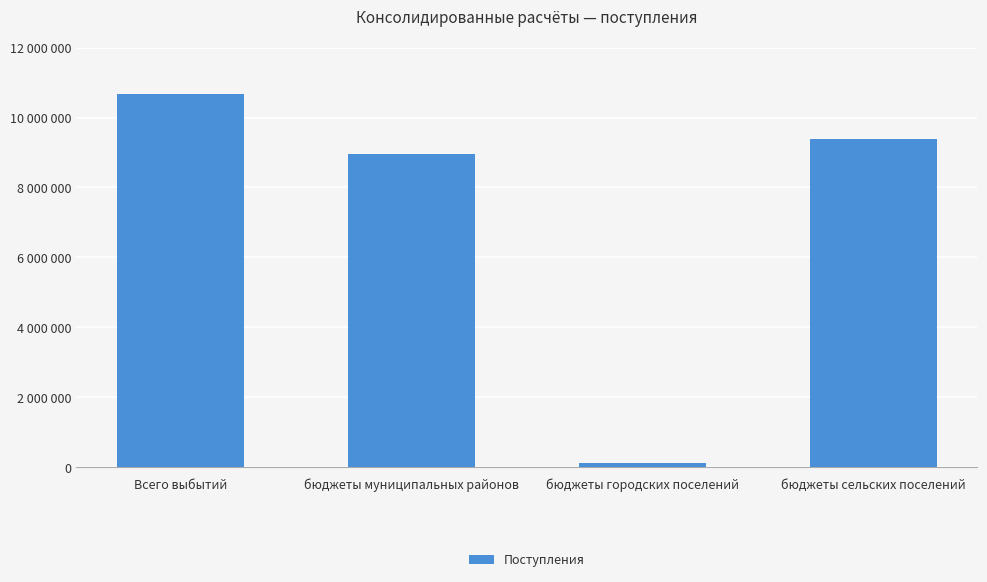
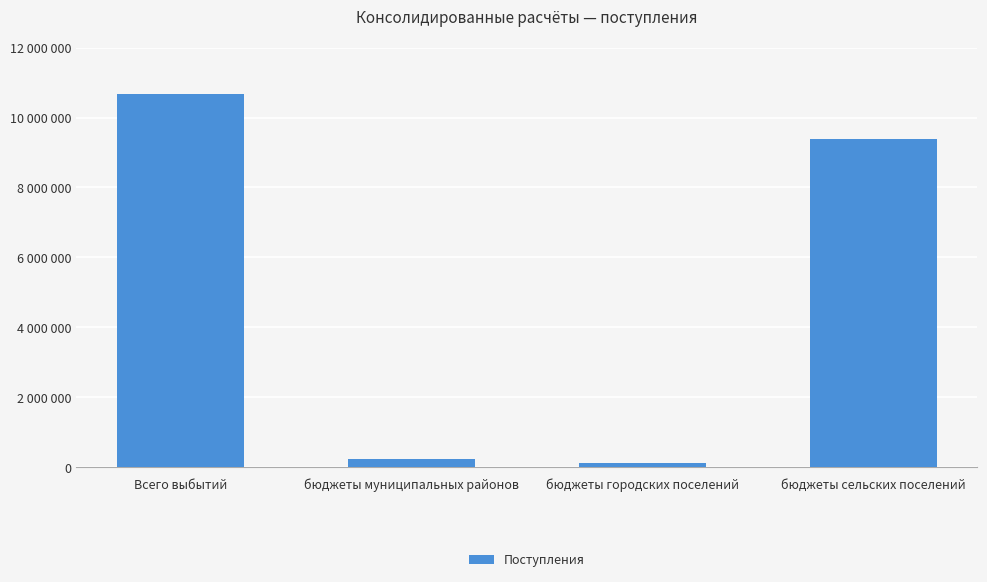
бюджеты муниципальных районов: 9000000 -> 200000
